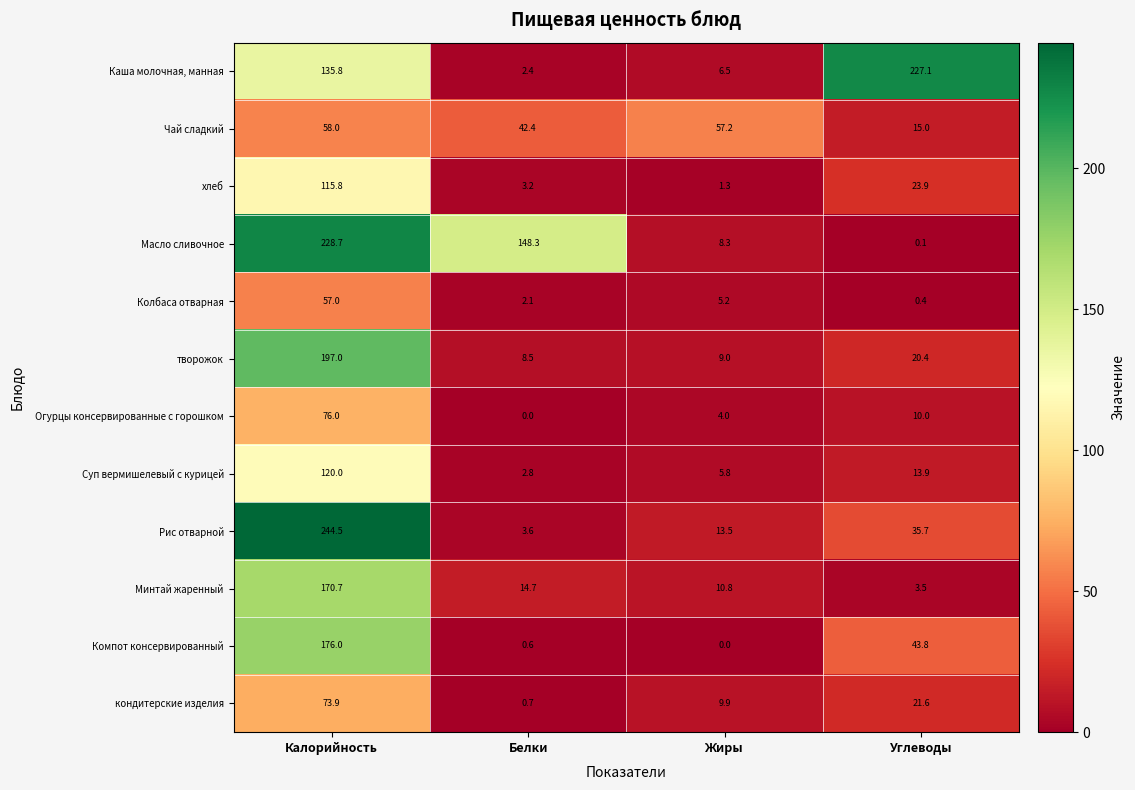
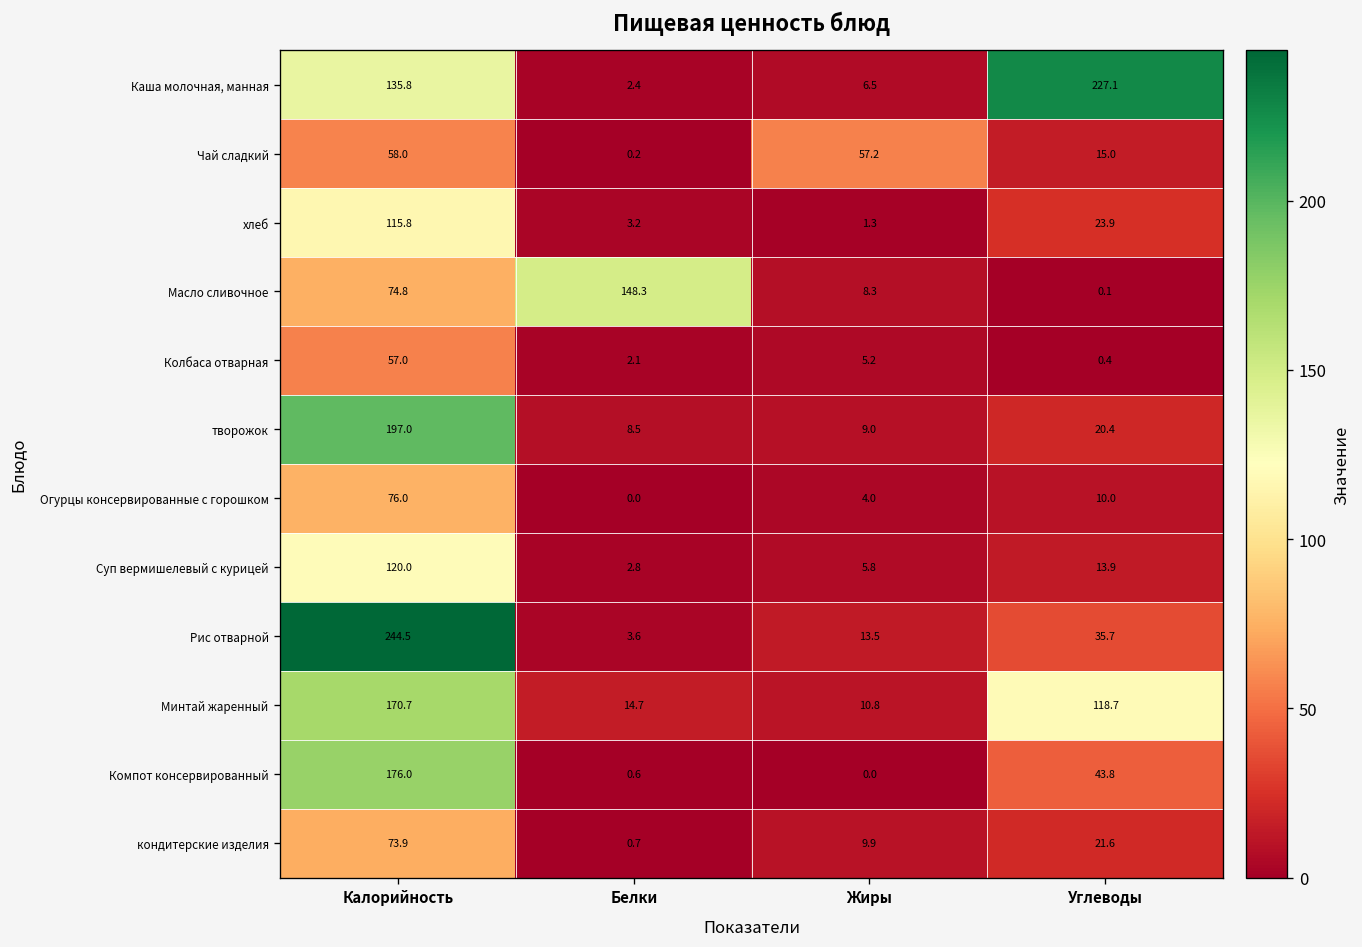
Чай сладкий, Белки: 42.4 -> 0.2
Масло сливочное, Калорийность: 228.7 -> 74.8
Минтай жаренный, Углеводы: 3.5 -> 118.7
